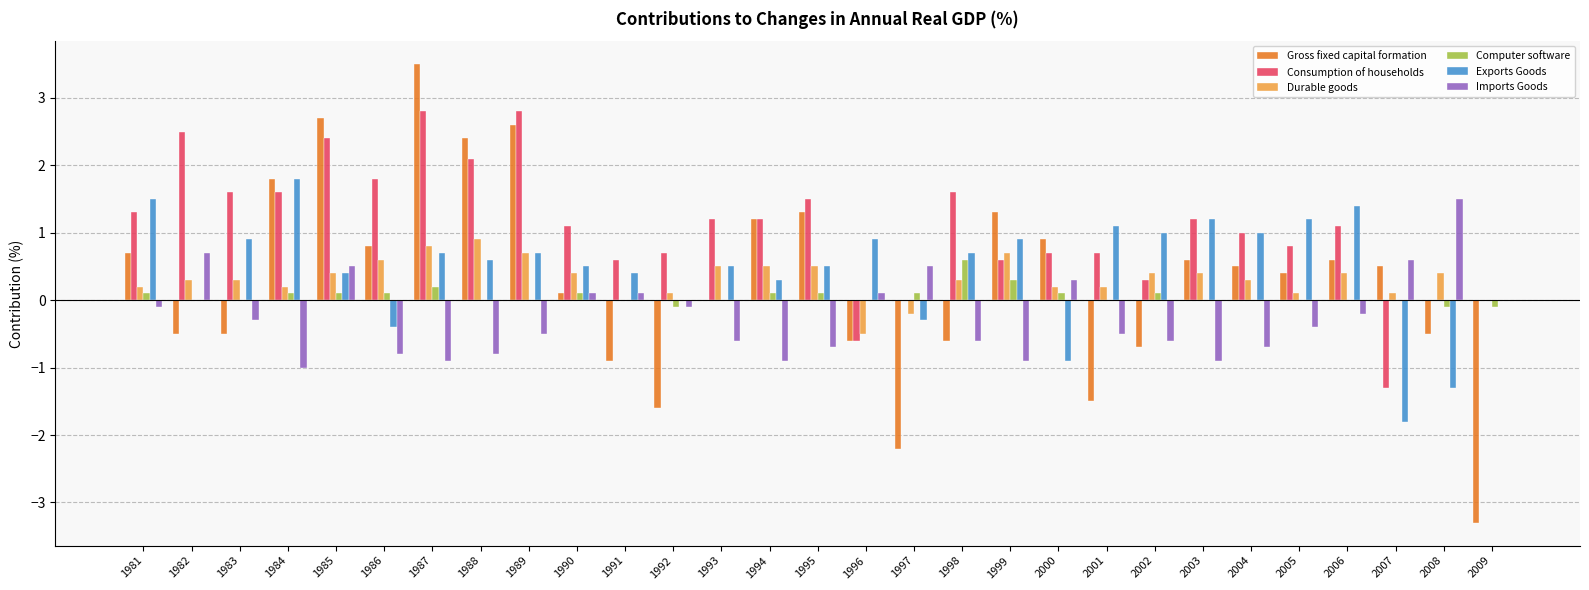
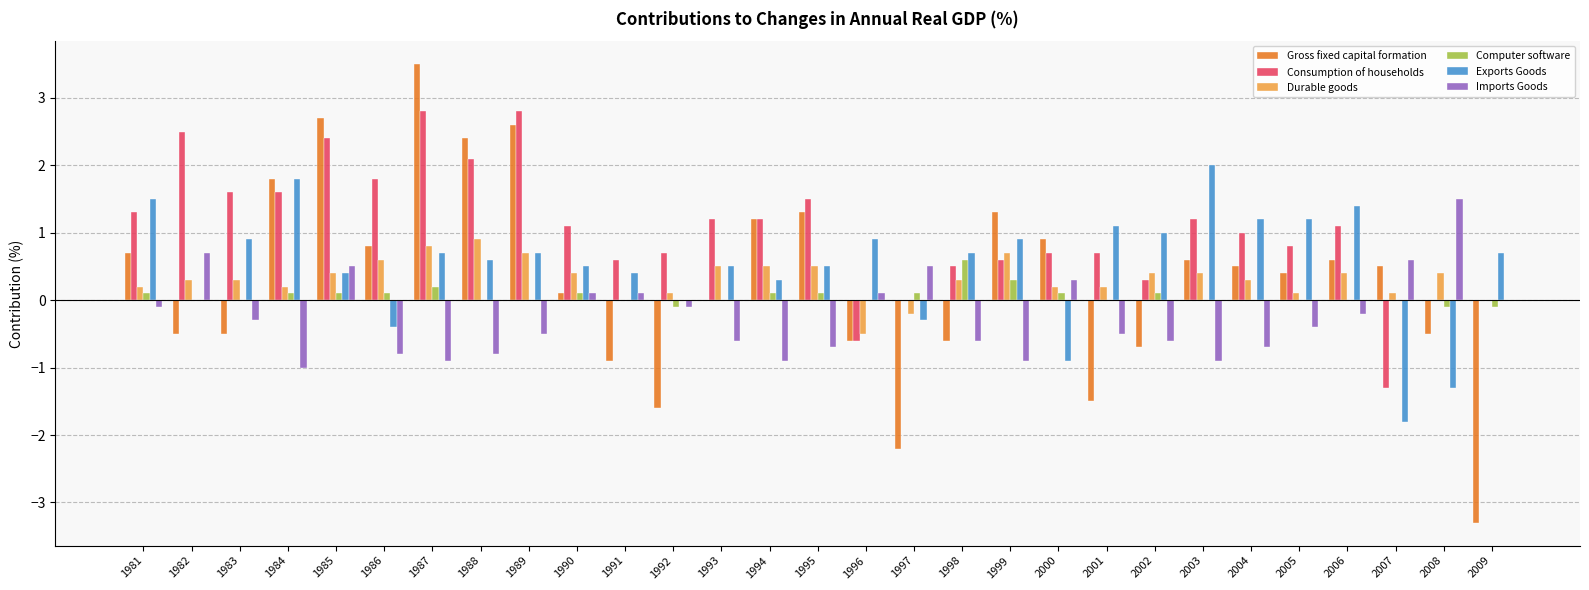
Consumption of households, 1998: 1.6 -> 0.5
Exports Goods, 2003: 1.2 -> 2.0
Exports Goods, 2004: 1.0 -> 1.2
Exports Goods, 2009: 0.0 -> 0.7
